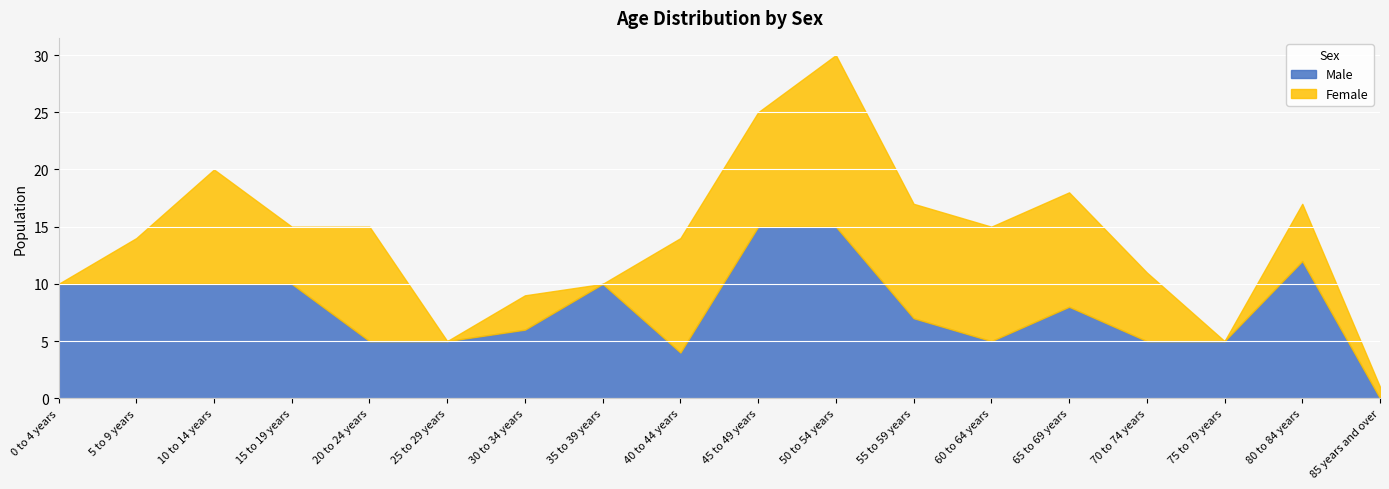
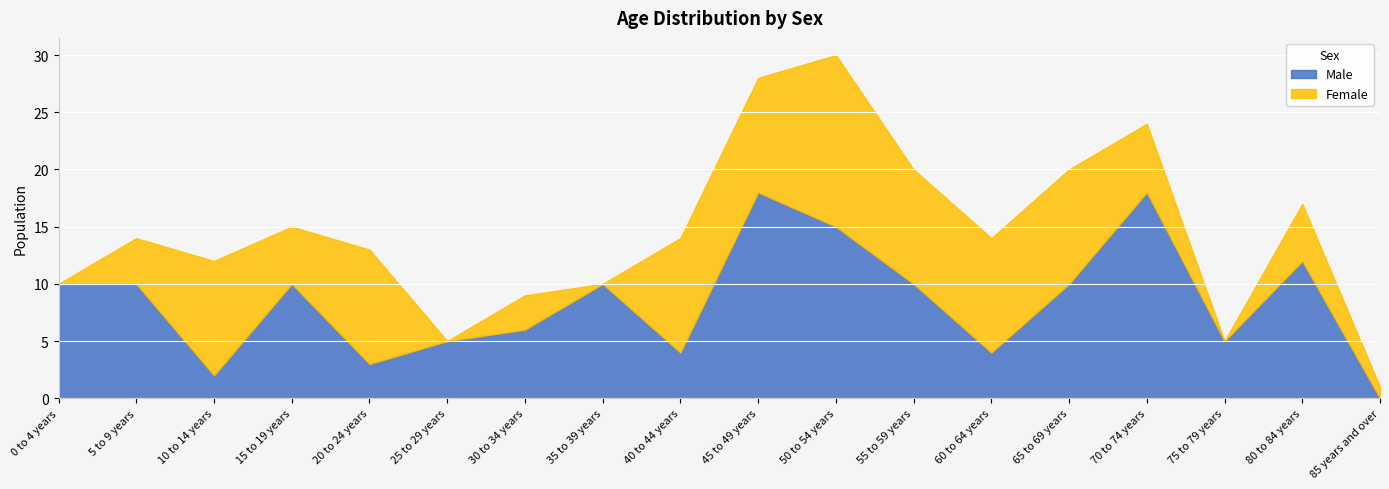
Male, 10 to 14 years: 10 -> 2
Male, 20 to 24 years: 5 -> 3
Male, 45 to 49 years: 15 -> 18
Male, 55 to 59 years: 7 -> 10
Male, 60 to 64 years: 5 -> 4
Male, 65 to 69 years: 8 -> 10
Male, 70 to 74 years: 5 -> 18
